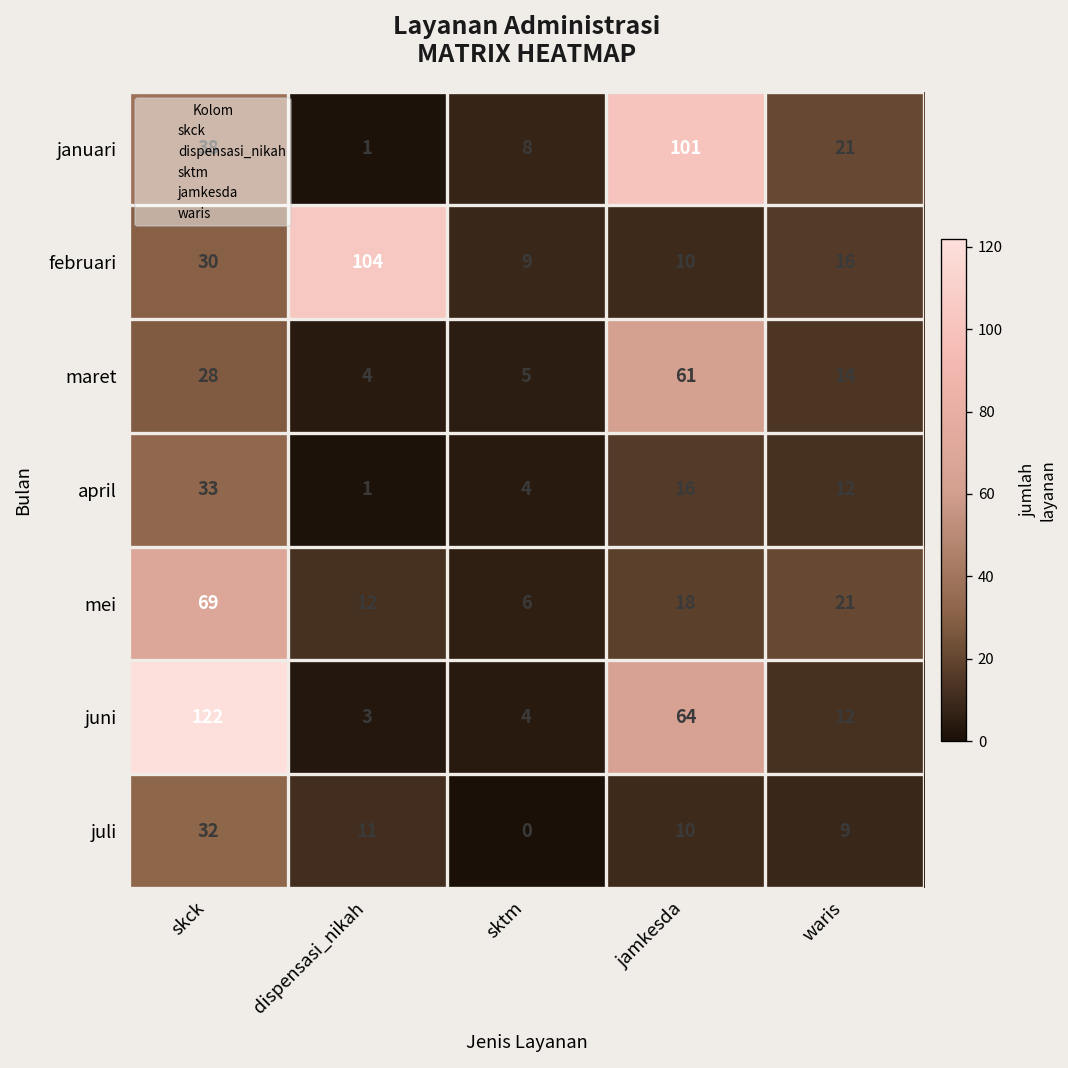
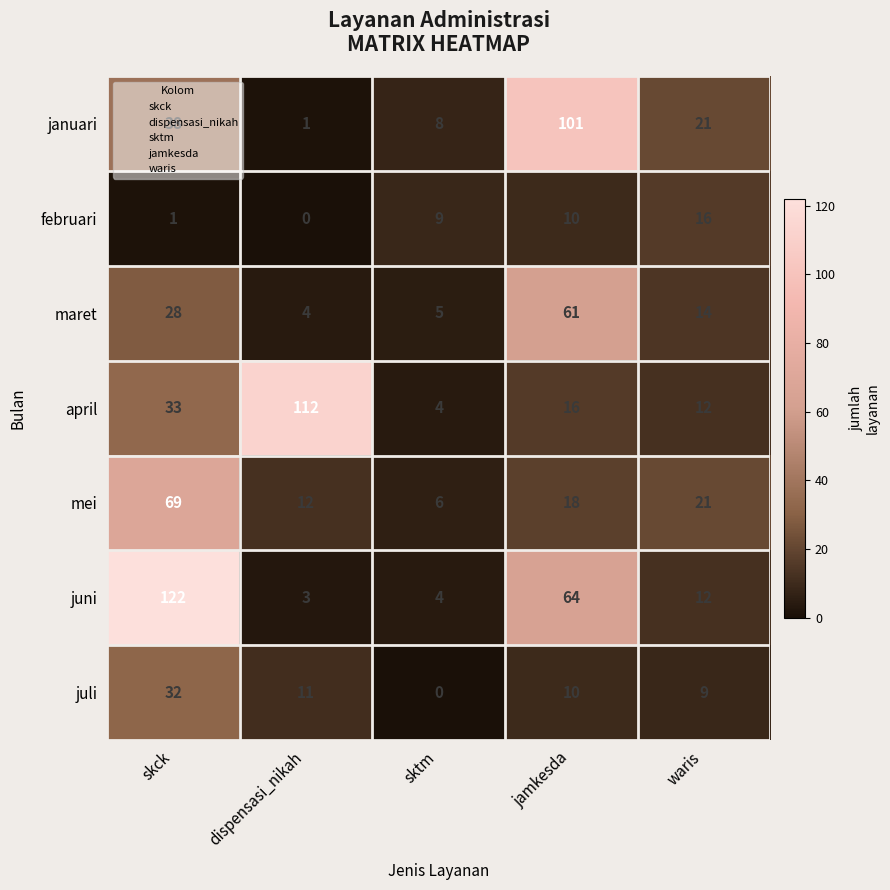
februari, skck: 30 -> 1
februari, dispensasi_nikah: 104 -> 0
april, dispensasi_nikah: 1 -> 112
